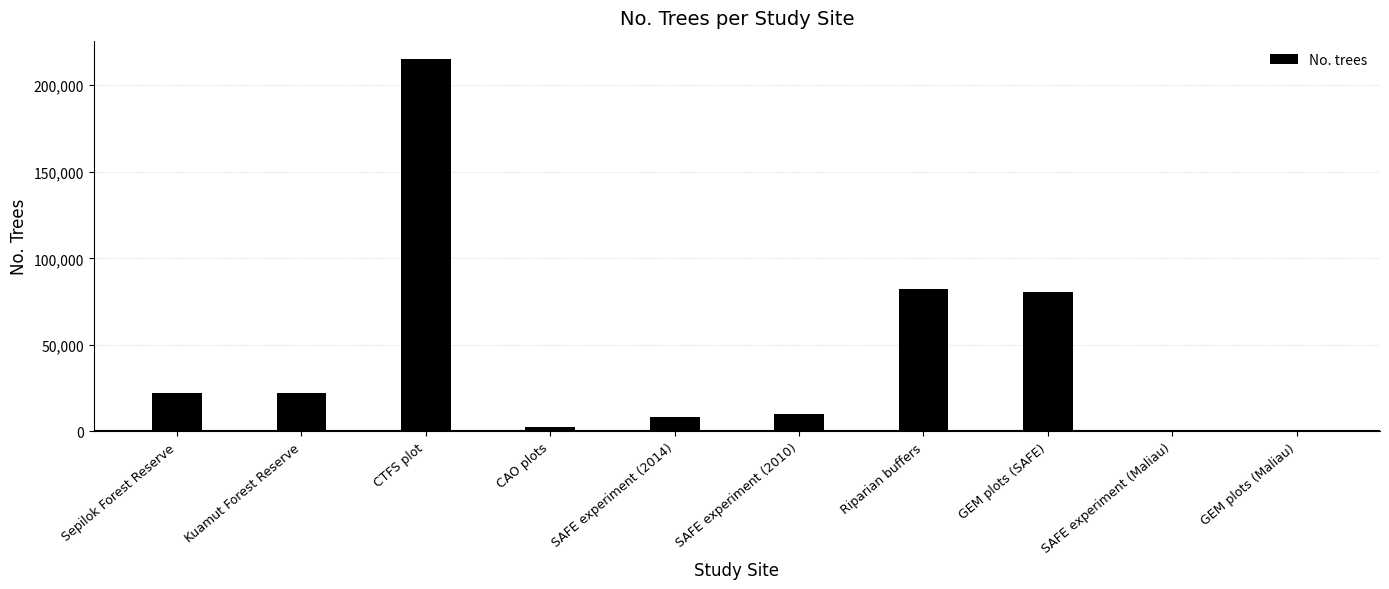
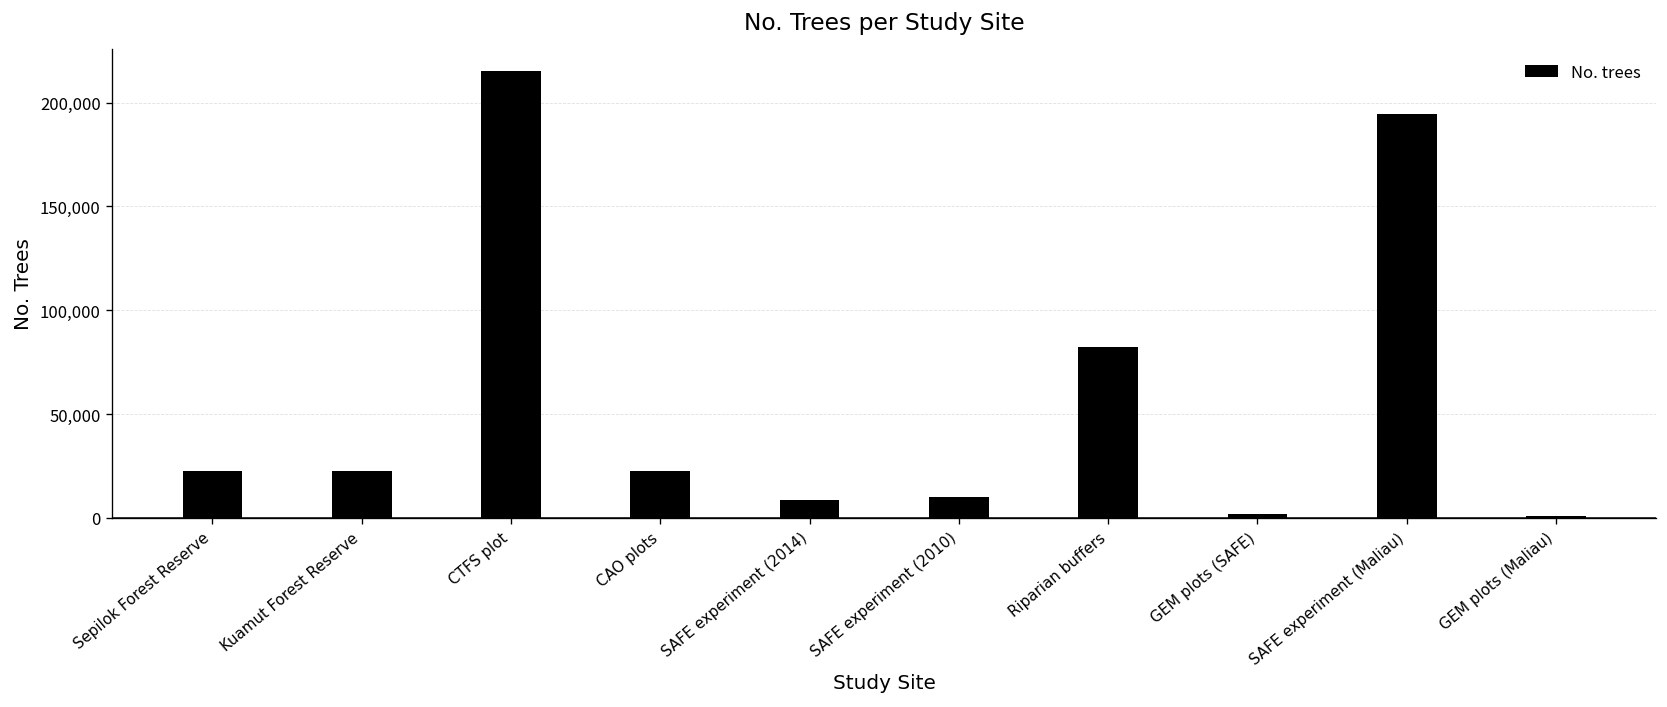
CAO plots: 3,000 -> 22,000
GEM plots (SAFE): 80,000 -> 2,000
SAFE experiment (Maliau): 1,000 -> 195,000
